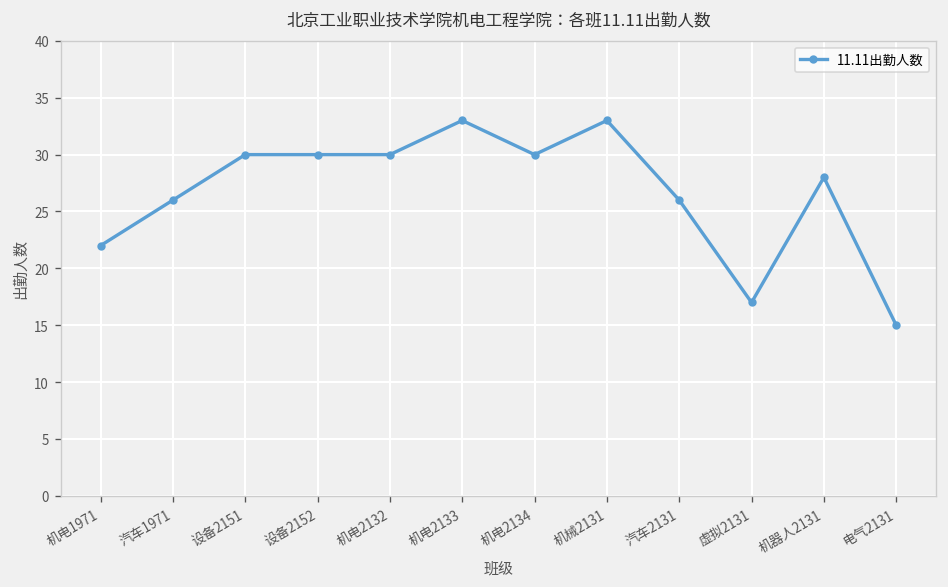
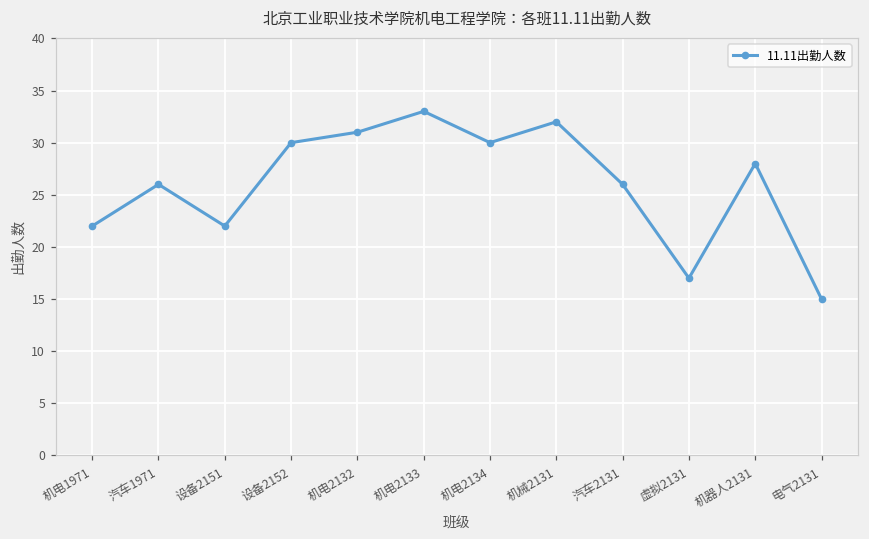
设备2151: 30 -> 22
机电2132: 30 -> 31
机械2131: 33 -> 32
